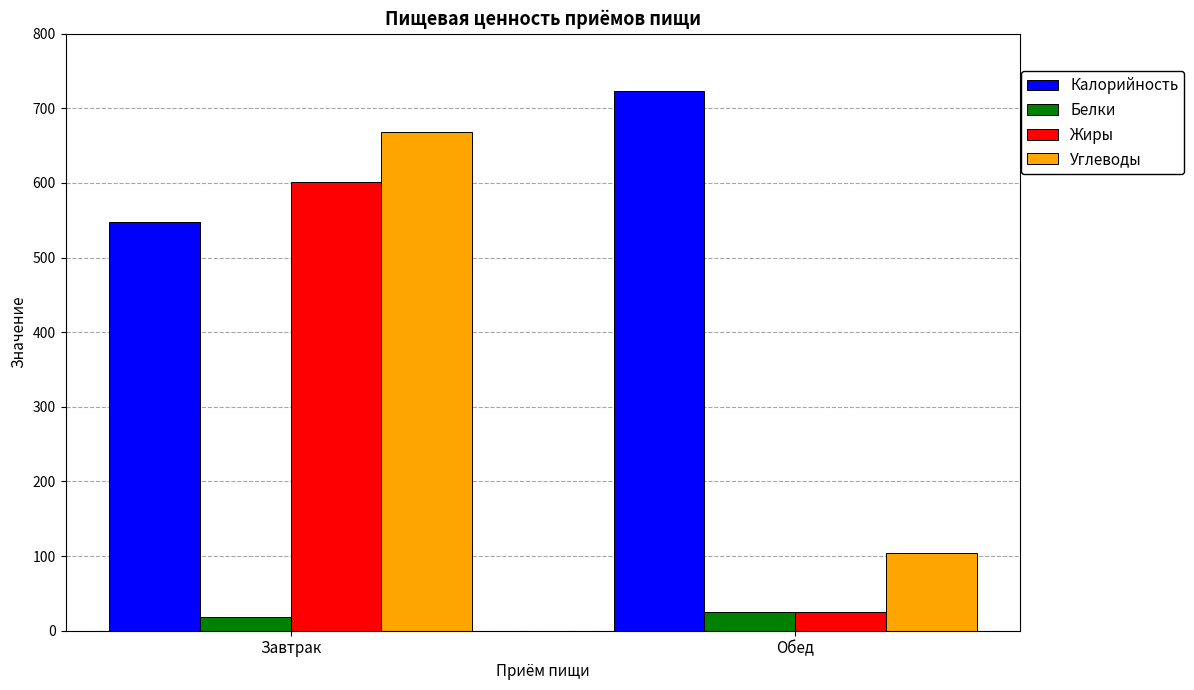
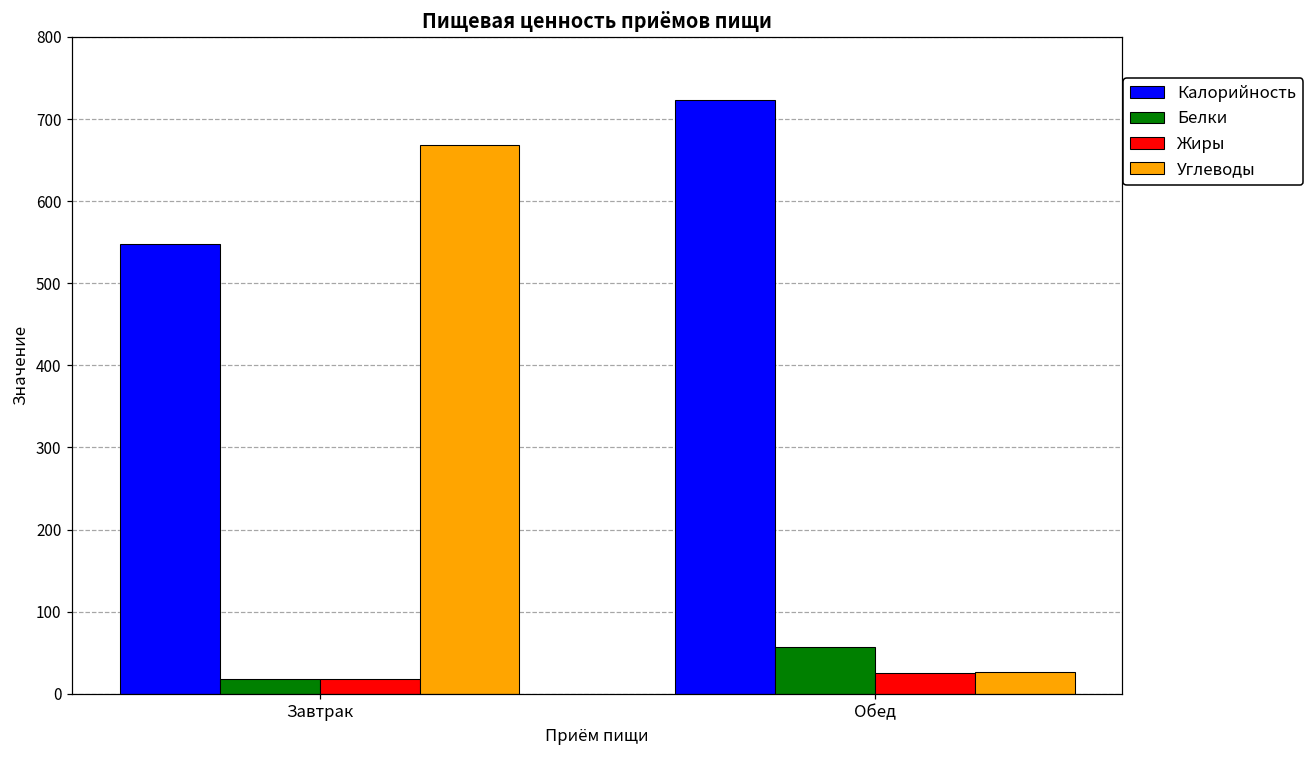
Жиры, Завтрак: 600 -> 20
Белки, Обед: 30 -> 60
Углеводы, Обед: 100 -> 30
